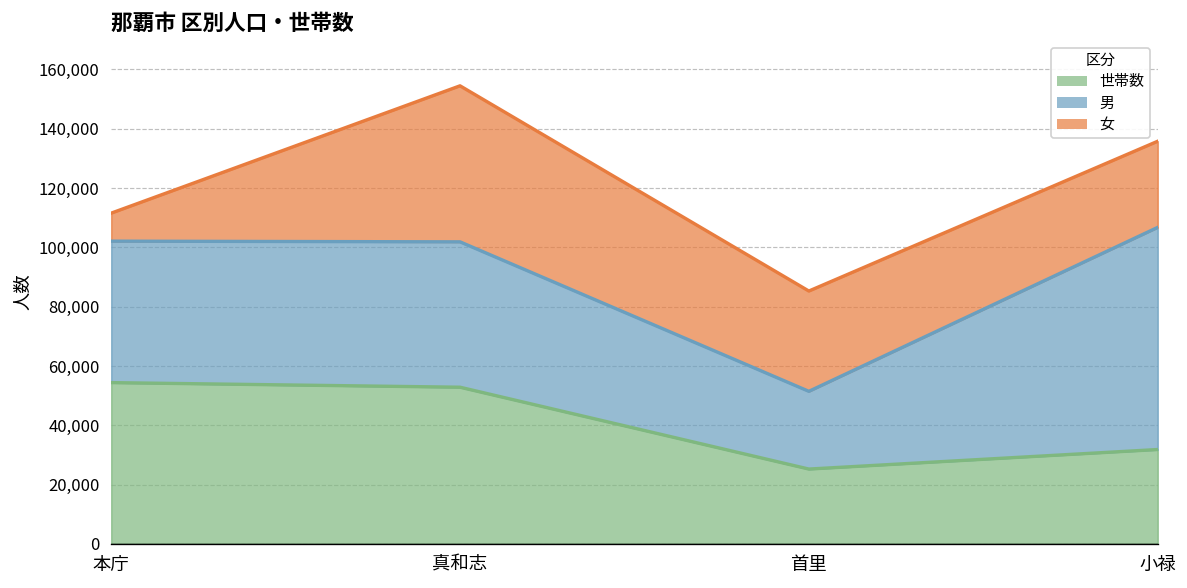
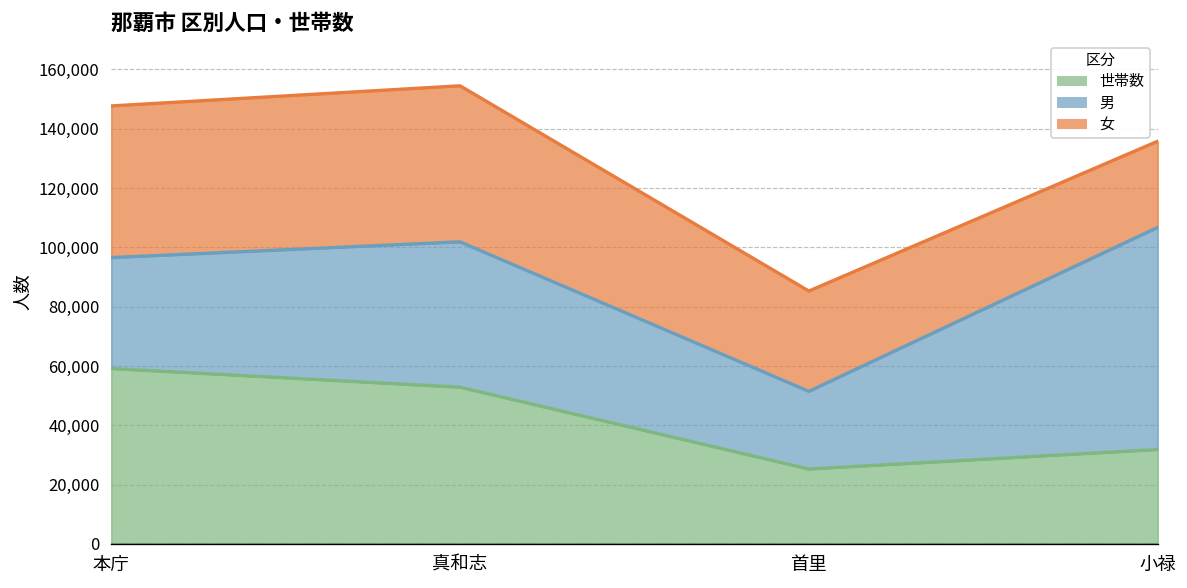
世帯数, 本庁: 54,000 -> 59,000
男, 本庁: 48,000 -> 37,000
女, 本庁: 9,000 -> 51,000
